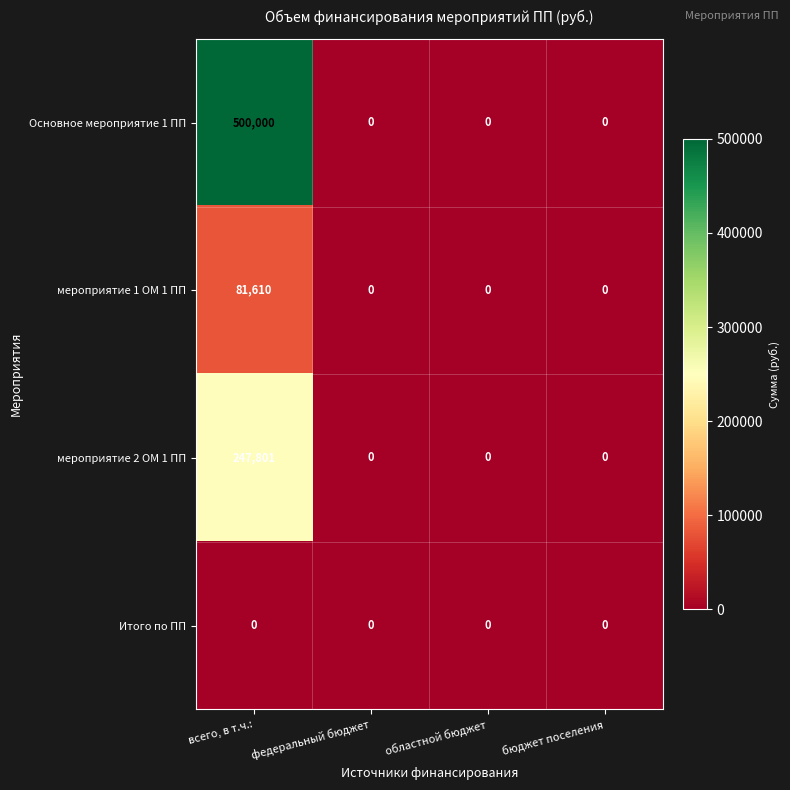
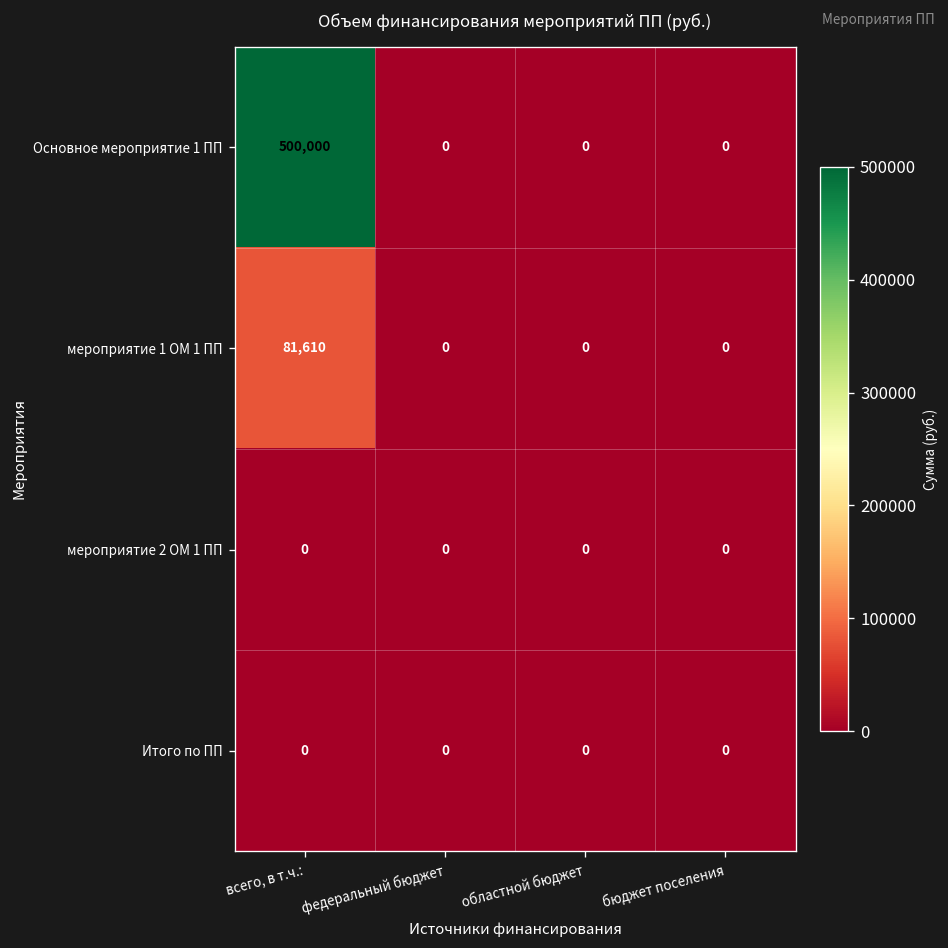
мероприятие 2 ОМ 1 ПП, всего, в т.ч.:: 247,801 -> 0
